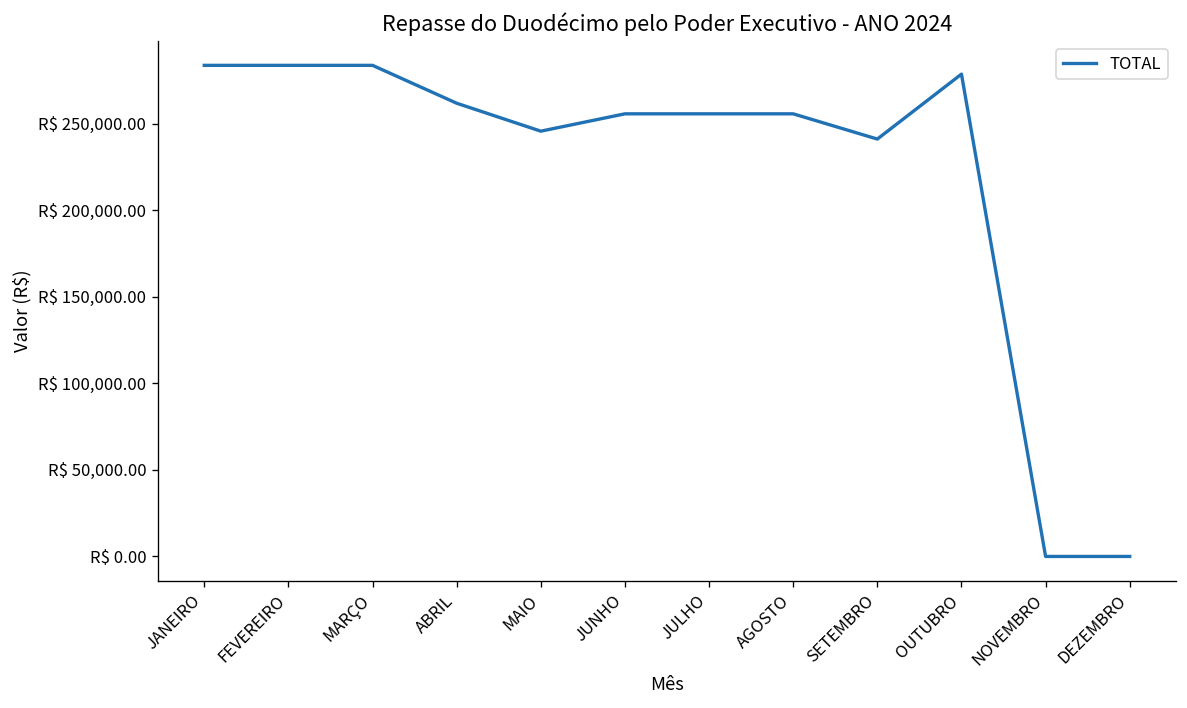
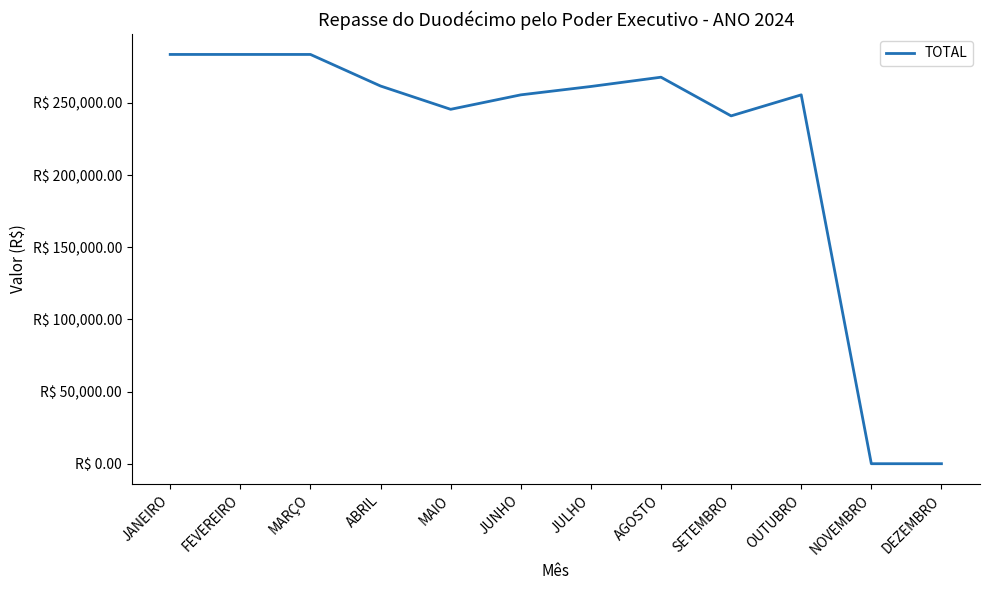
JULHO: R$ 256,000 -> R$ 261,000
AGOSTO: R$ 256,000 -> R$ 268,000
OUTUBRO: R$ 279,000 -> R$ 256,000
